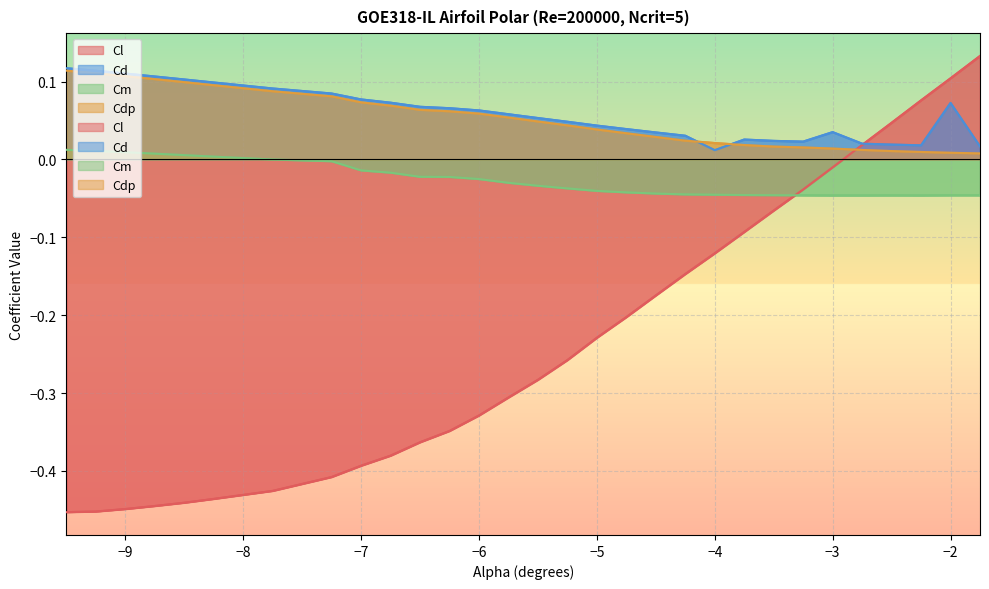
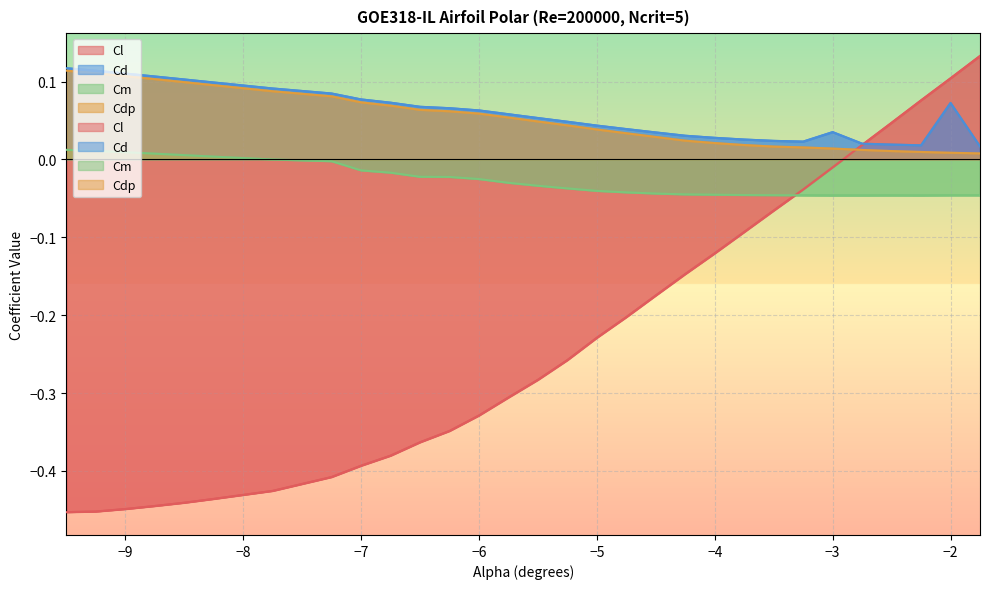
Cd, −4: 0.01 -> 0.03
